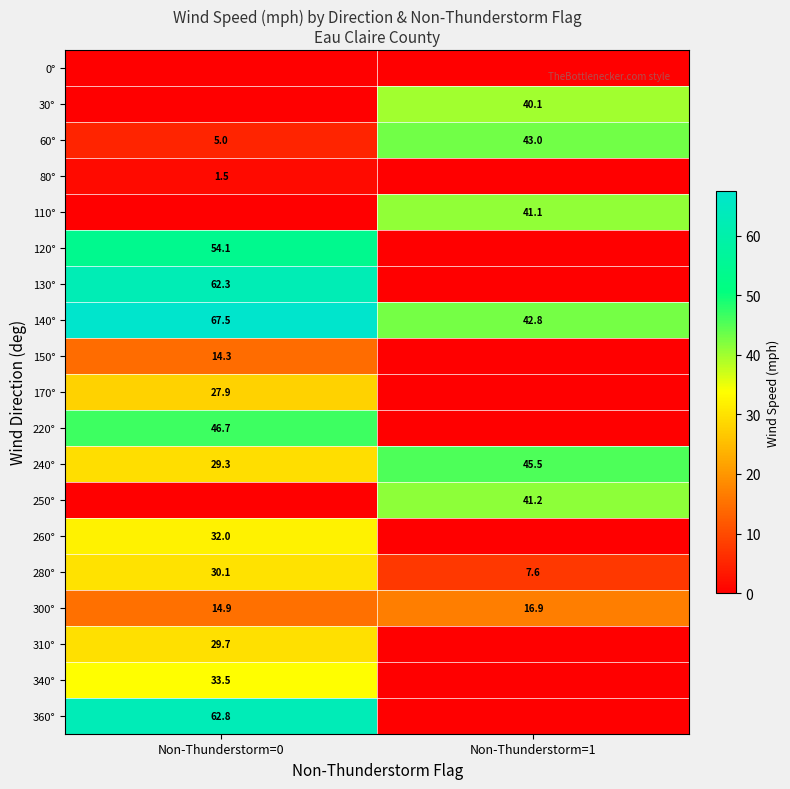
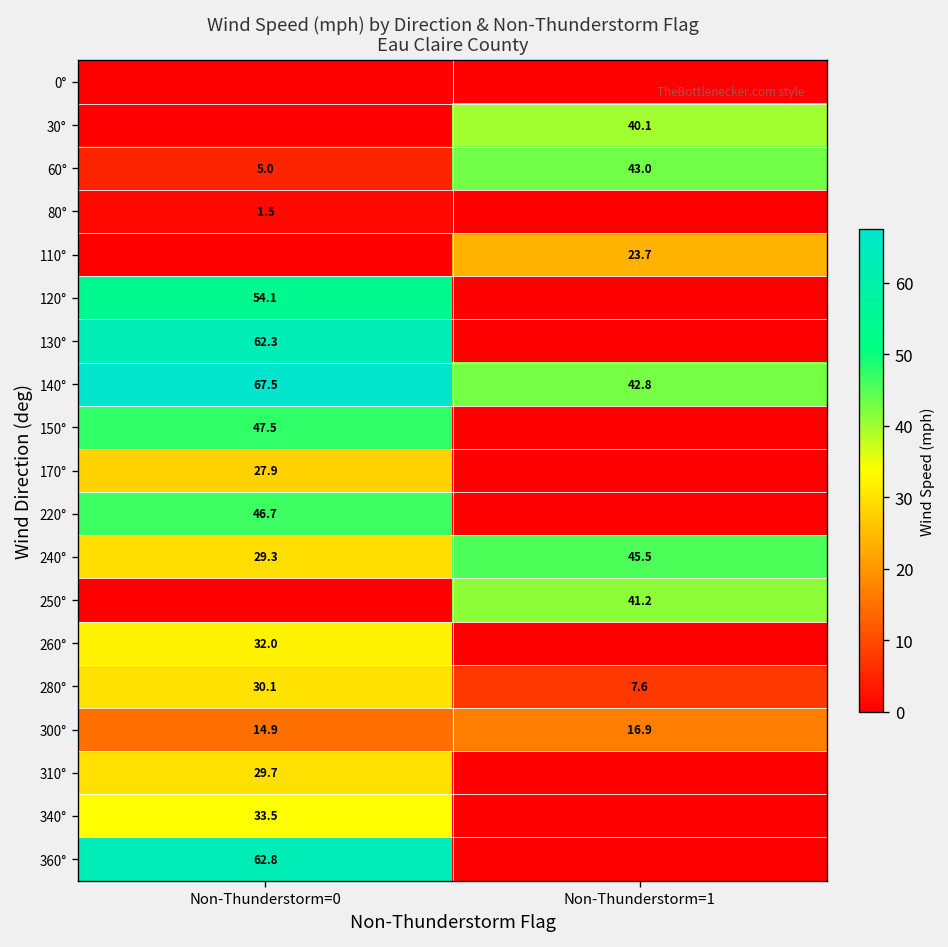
110°, Non-Thunderstorm=1: 41.1 -> 23.7
150°, Non-Thunderstorm=0: 14.3 -> 47.5
